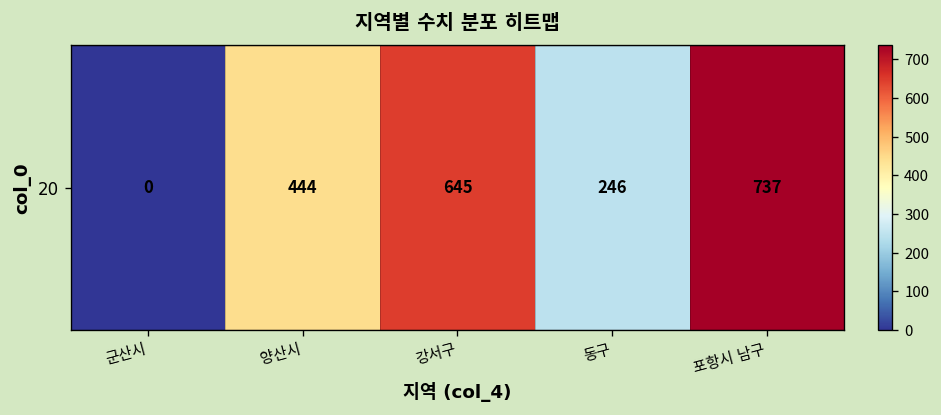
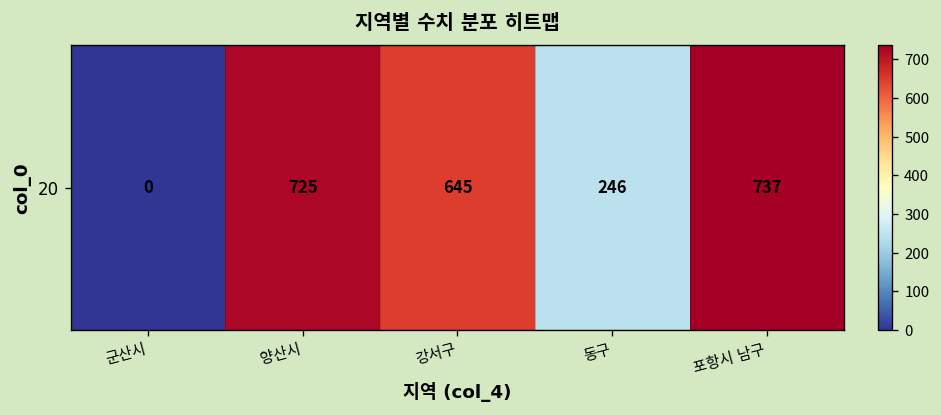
20, 양산시: 444 -> 725
